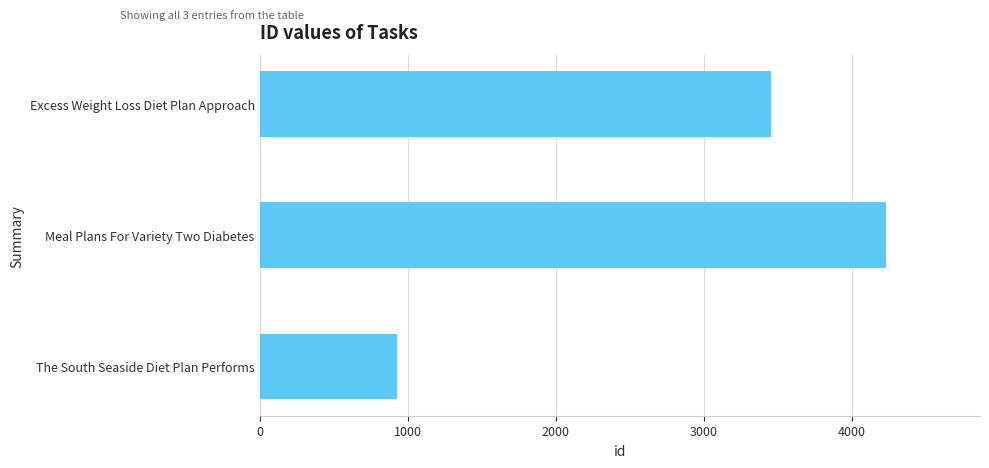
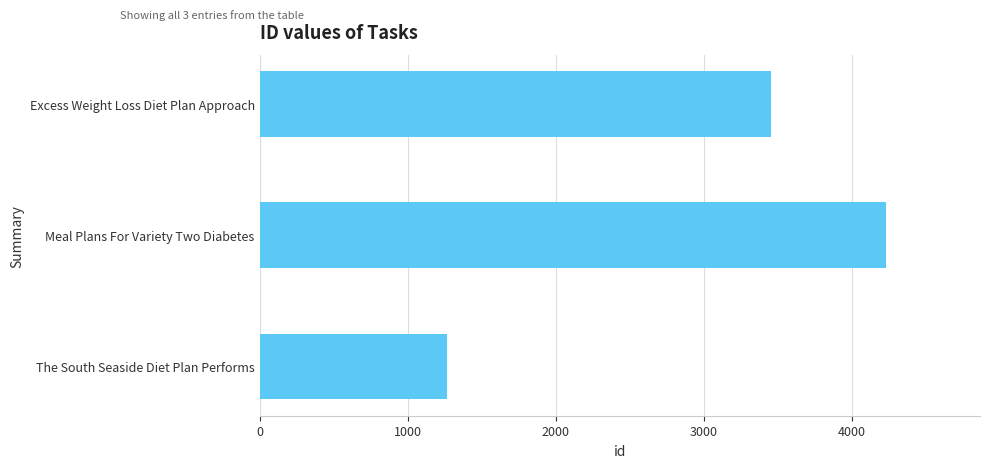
The South Seaside Diet Plan Performs: 930 -> 1270
